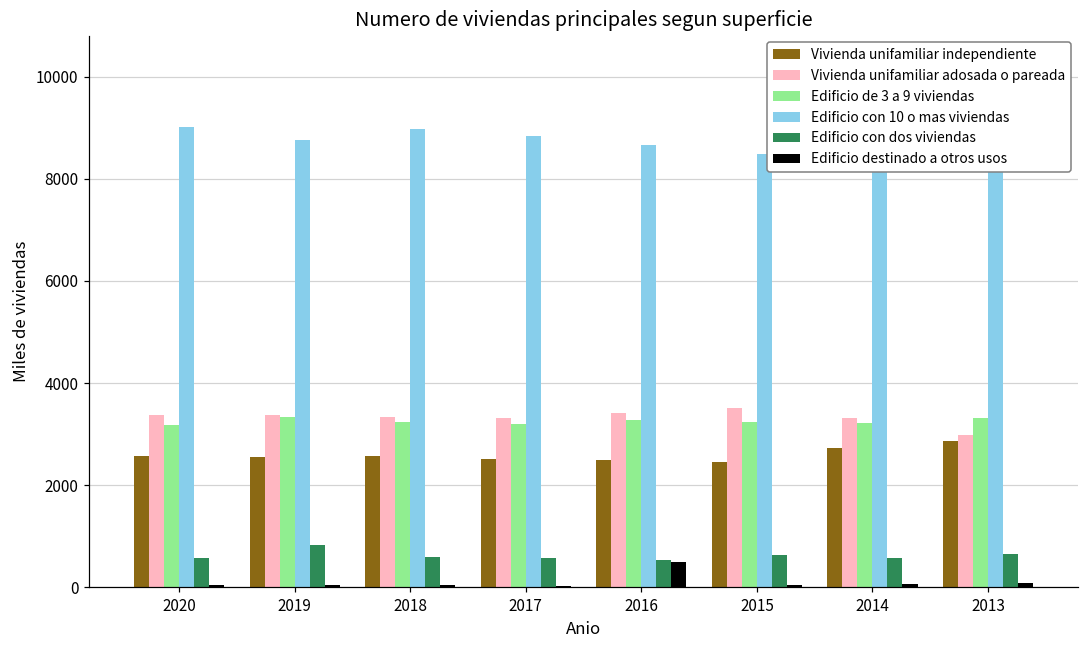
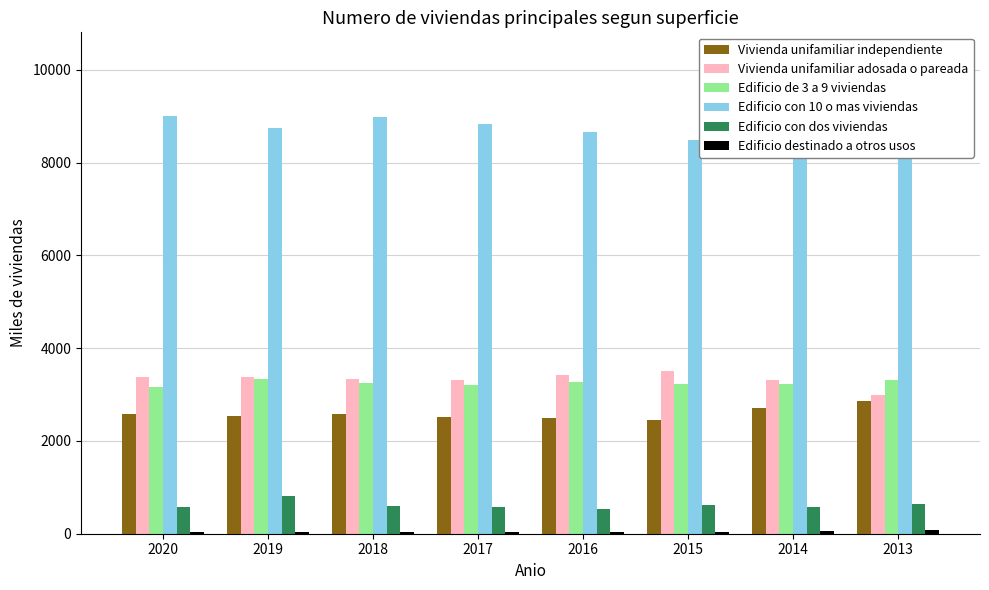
Edificio destinado a otros usos, 2016: 500 -> 0
